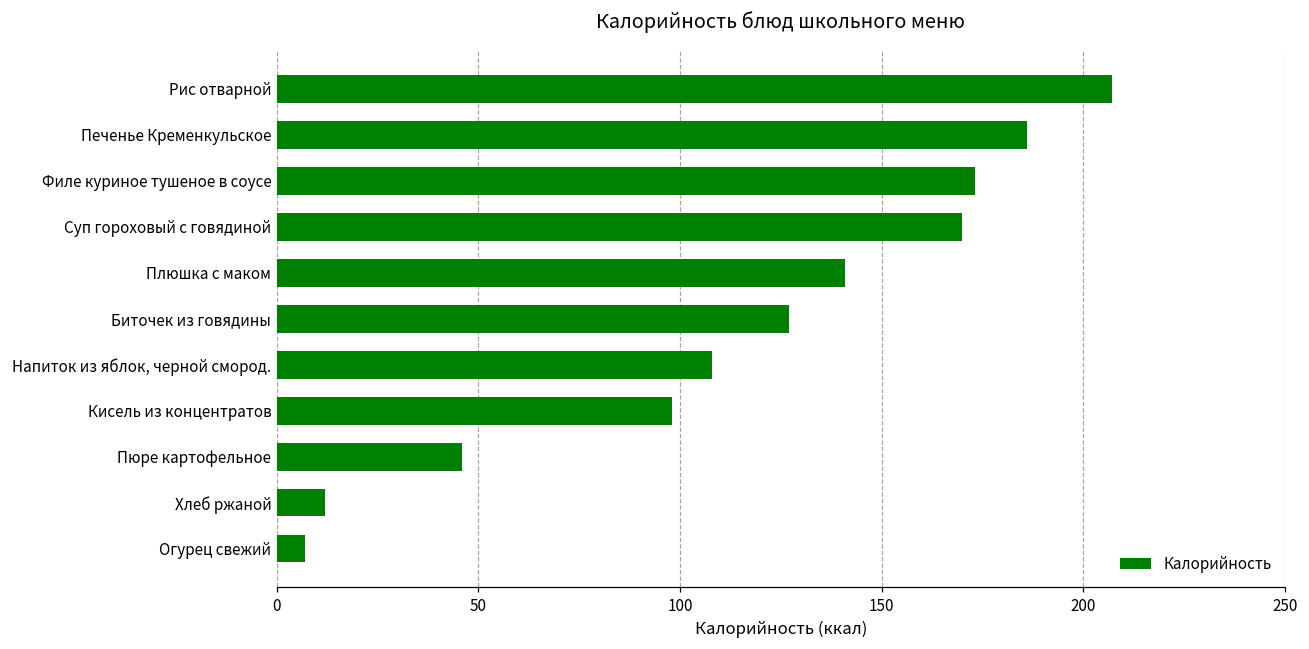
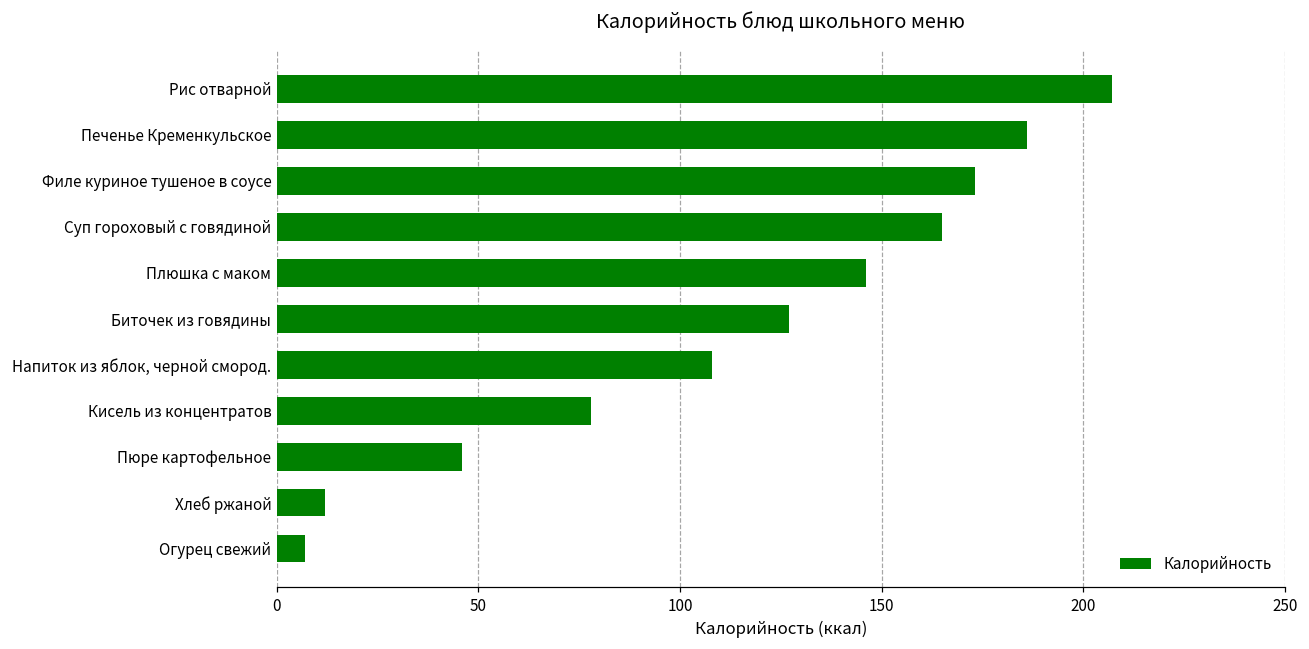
Суп гороховый с говядиной: 170 -> 165
Плюшка с маком: 141 -> 146
Кисель из концентратов: 98 -> 78
